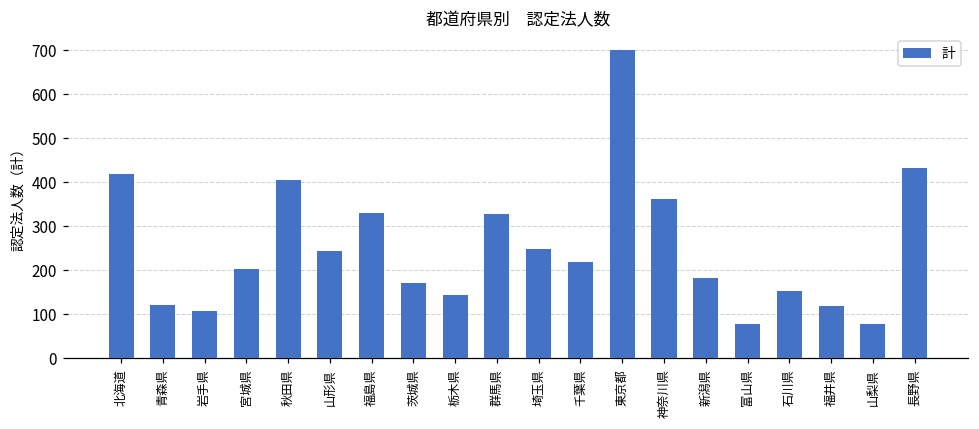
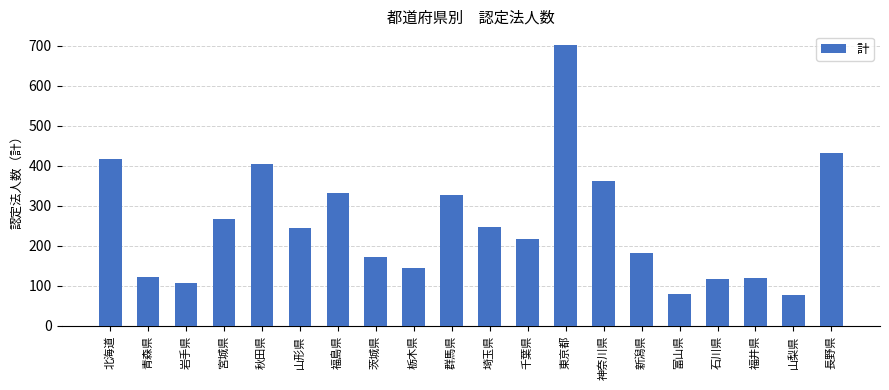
宮城県: 200 -> 270
石川県: 150 -> 120
